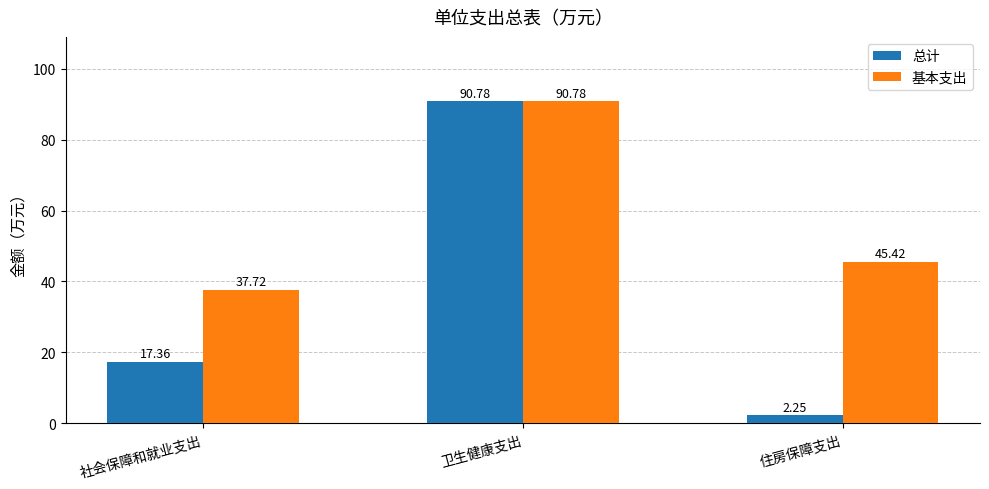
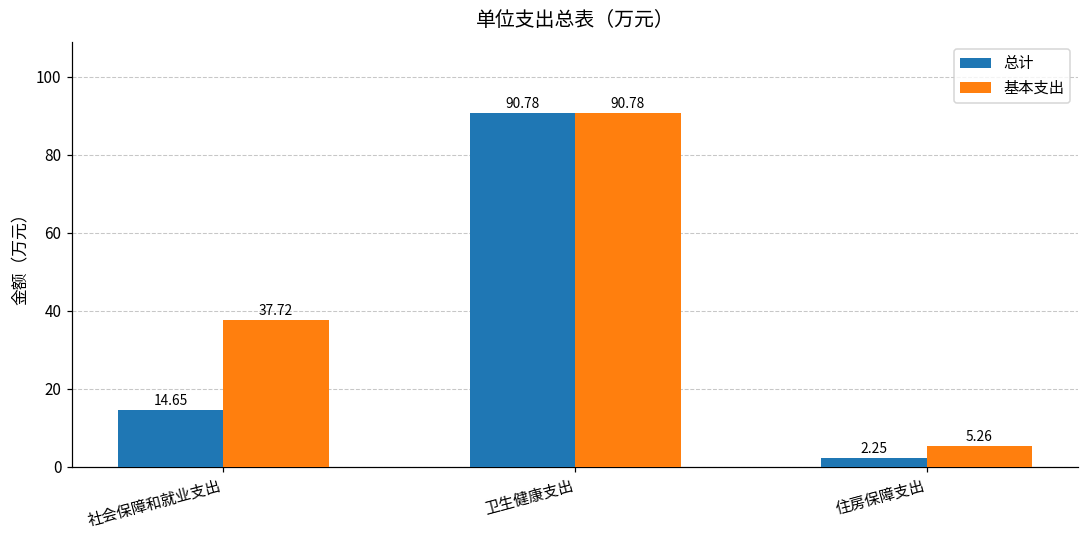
总计, 社会保障和就业支出: 17.36 -> 14.65
基本支出, 住房保障支出: 45.42 -> 5.26
